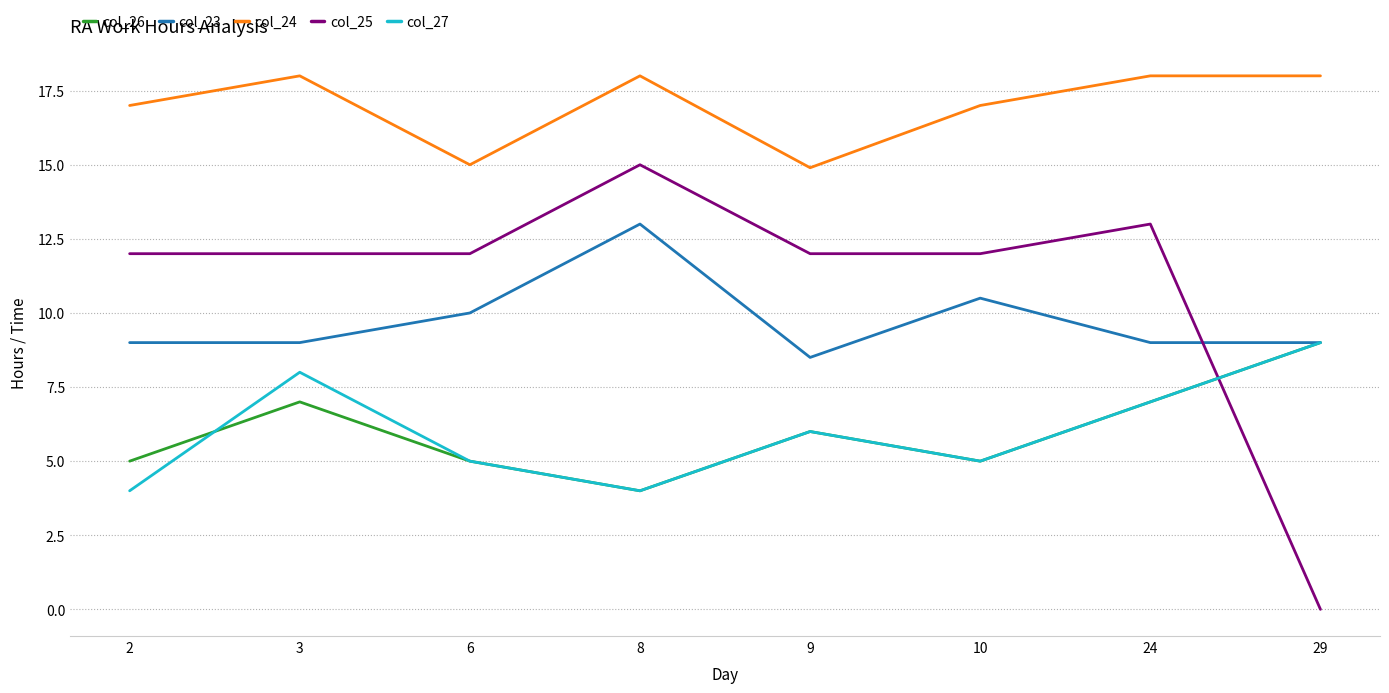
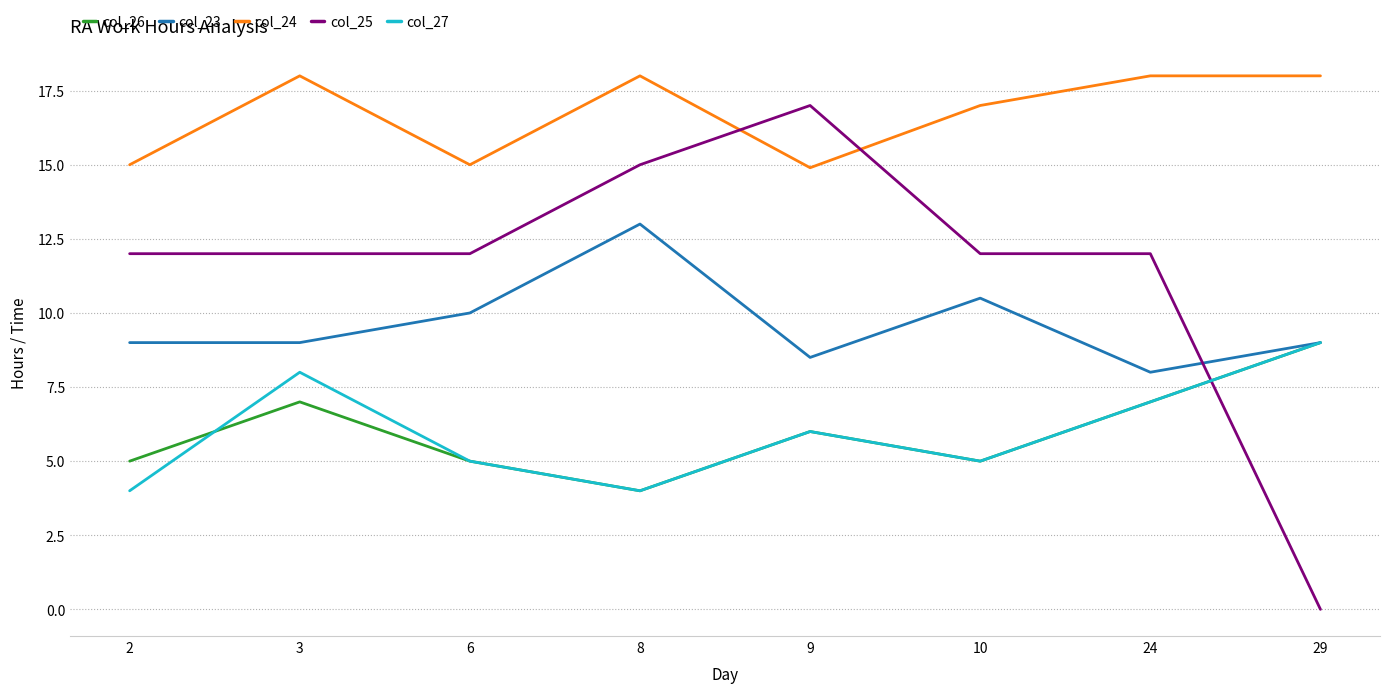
col_24, 2: 17 -> 15
col_25, 9: 12 -> 17
col_23, 24: 9 -> 8
col_25, 24: 13 -> 12
